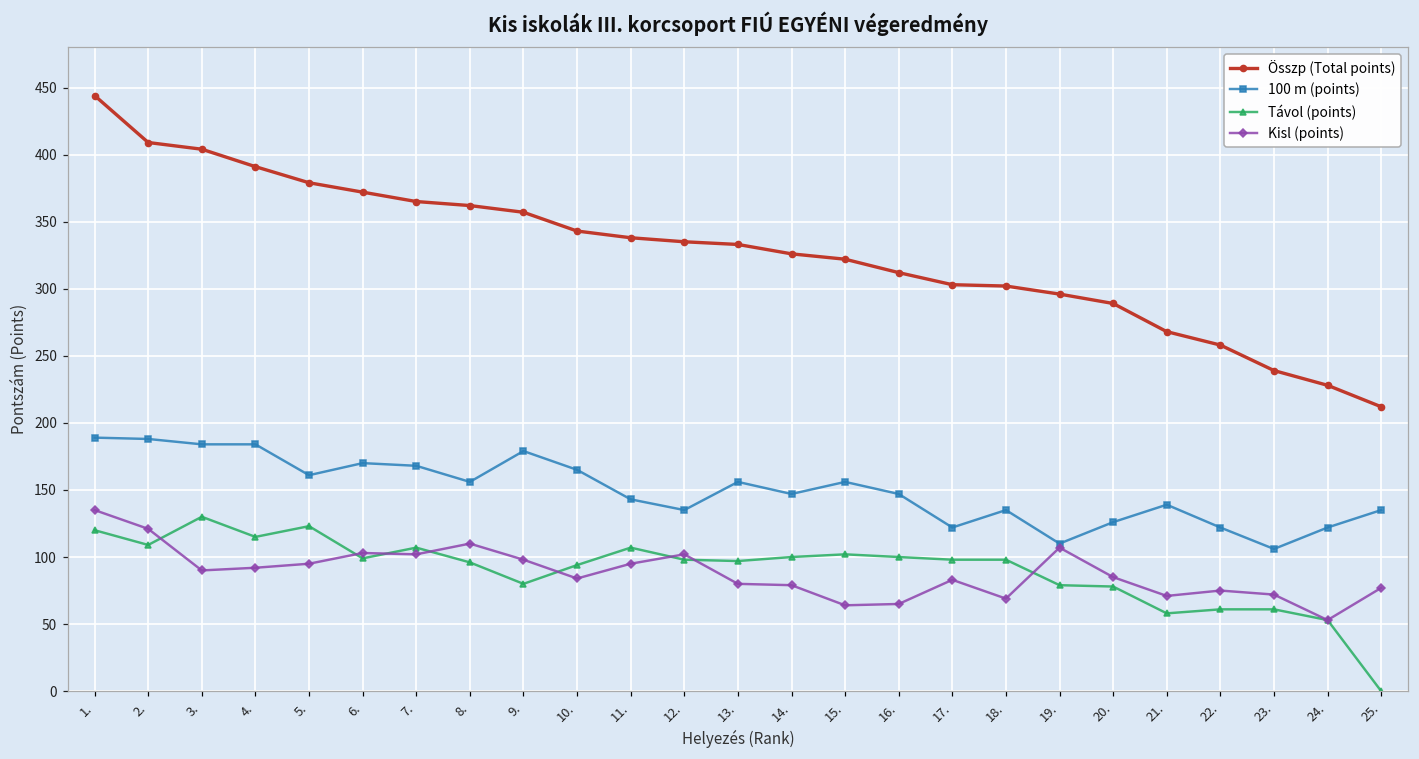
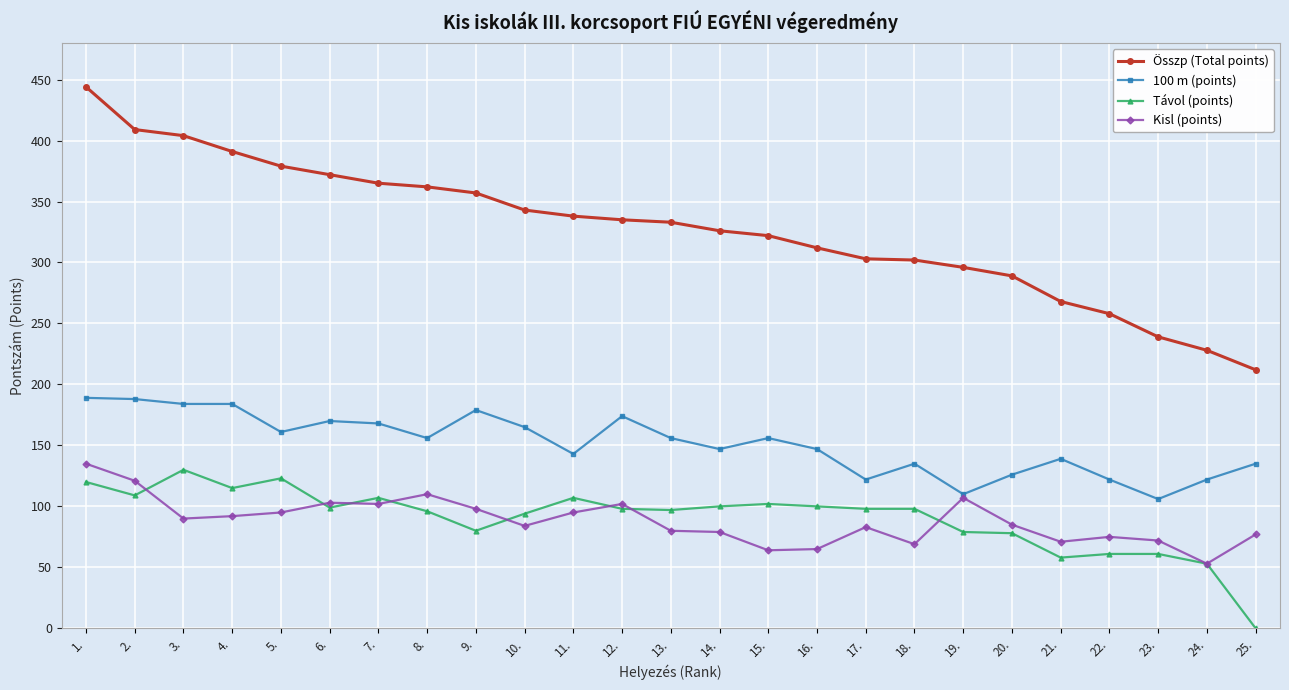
100 m (points), 12.: 135 -> 174
